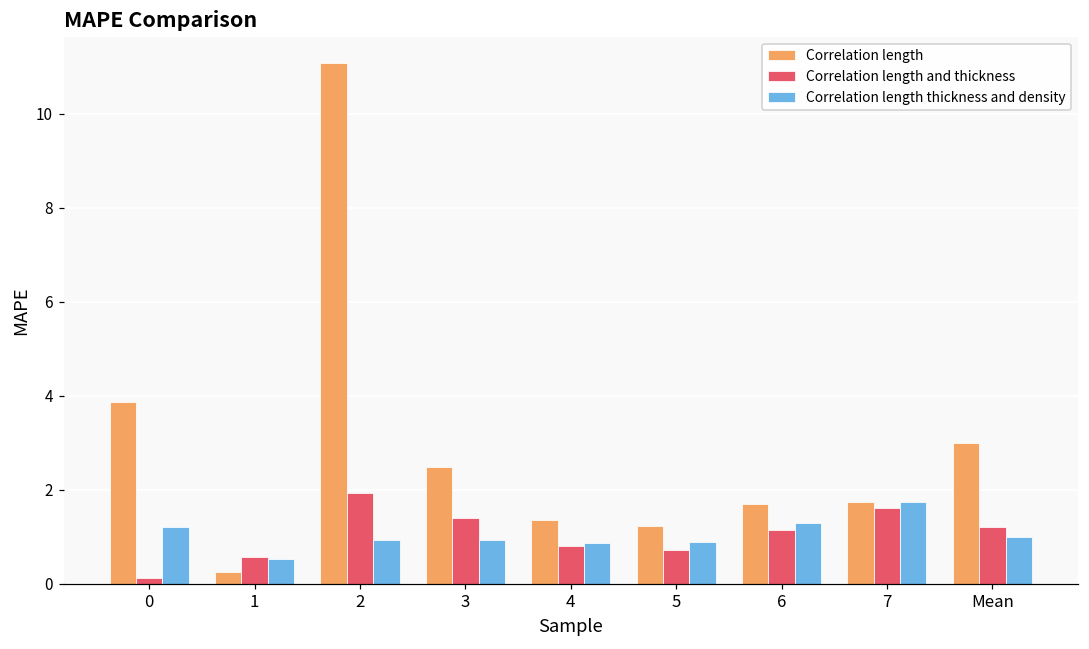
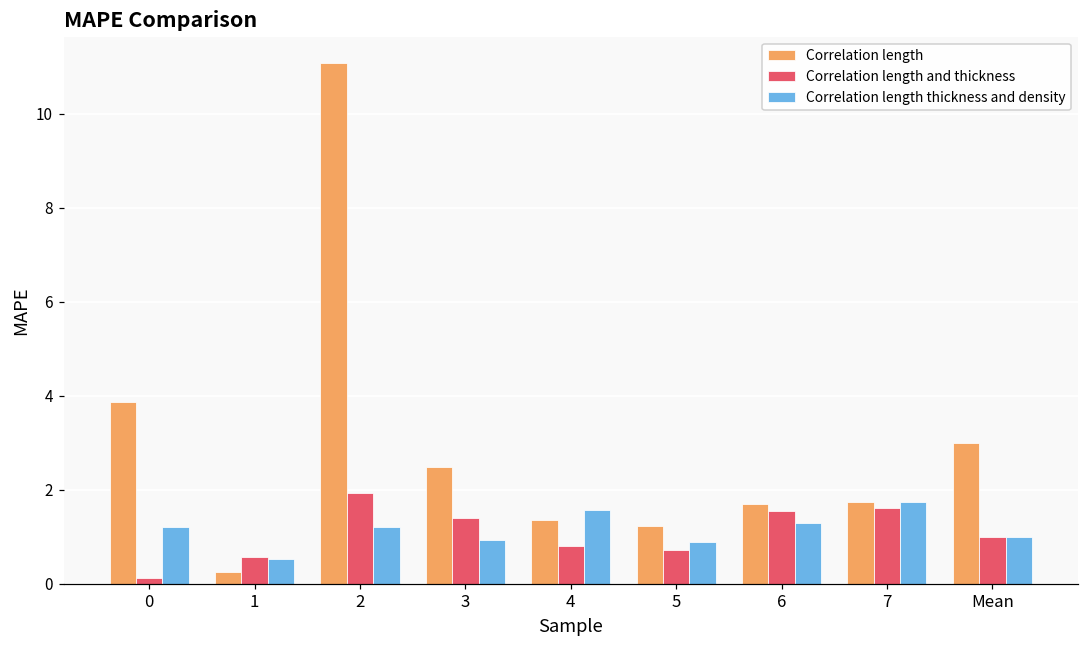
Correlation length thickness and density, 2: 0.9 -> 1.2
Correlation length thickness and density, 4: 0.9 -> 1.6
Correlation length and thickness, 6: 1.1 -> 1.5
Correlation length and thickness, Mean: 1.2 -> 1.0
